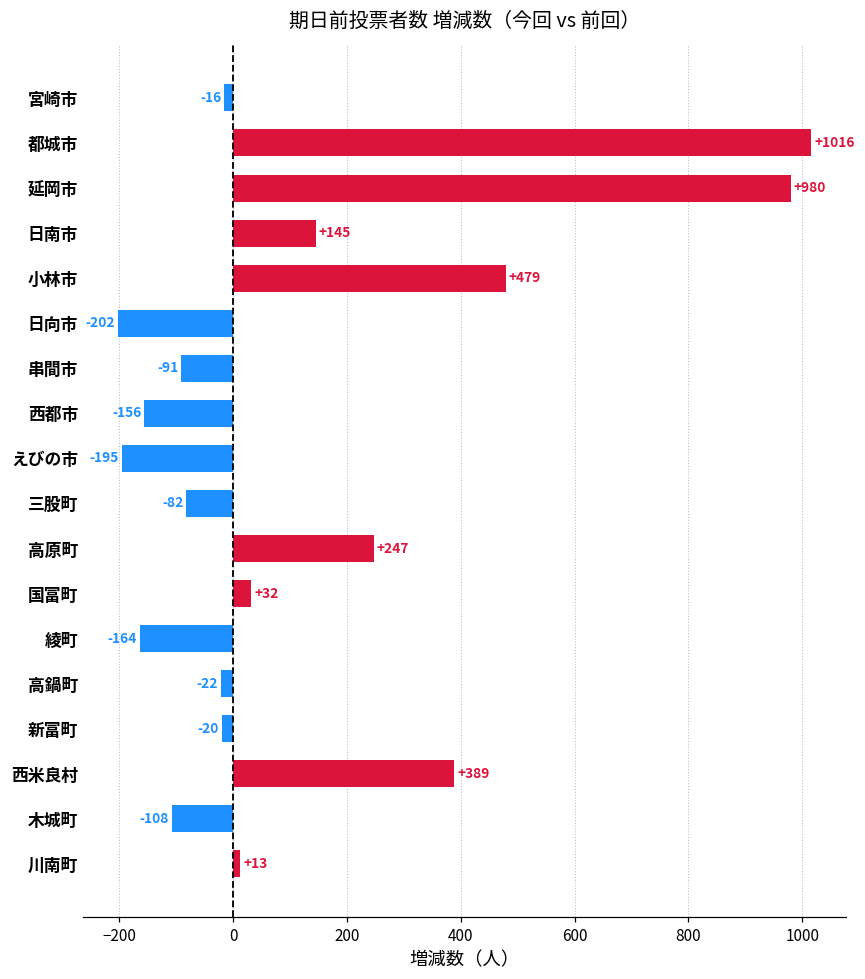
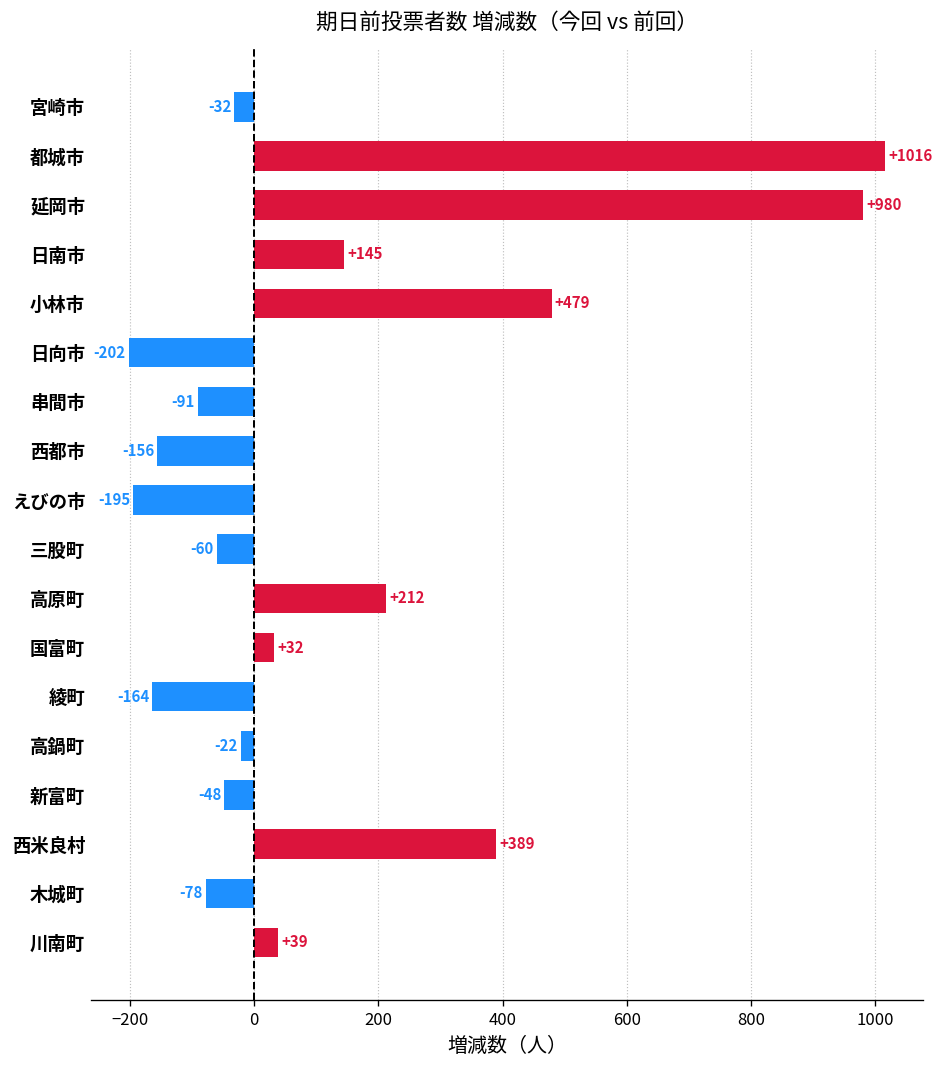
宮崎市: -16 -> -32
三股町: -82 -> -60
高原町: +247 -> +212
新富町: -20 -> -48
木城町: -108 -> -78
川南町: +13 -> +39
